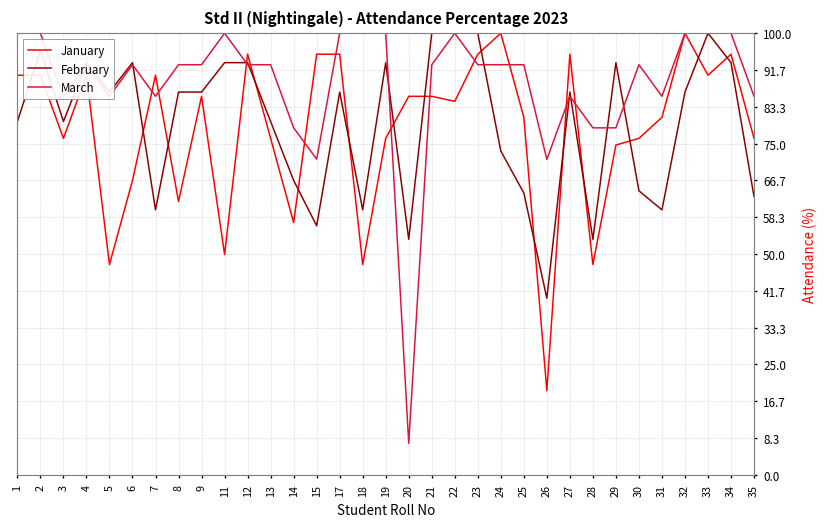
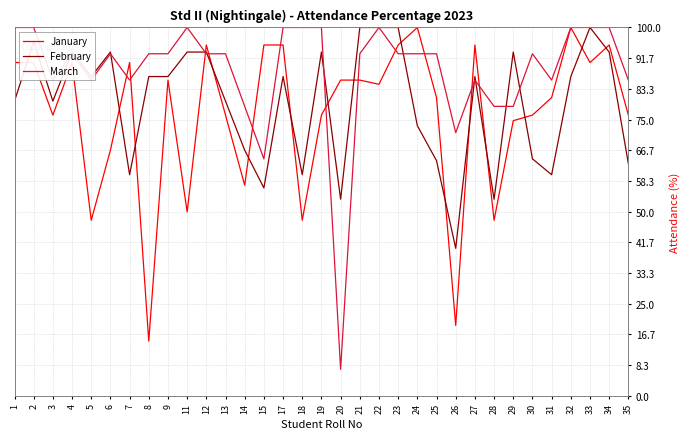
January, 8: 62 -> 15
March, 15: 71 -> 64
